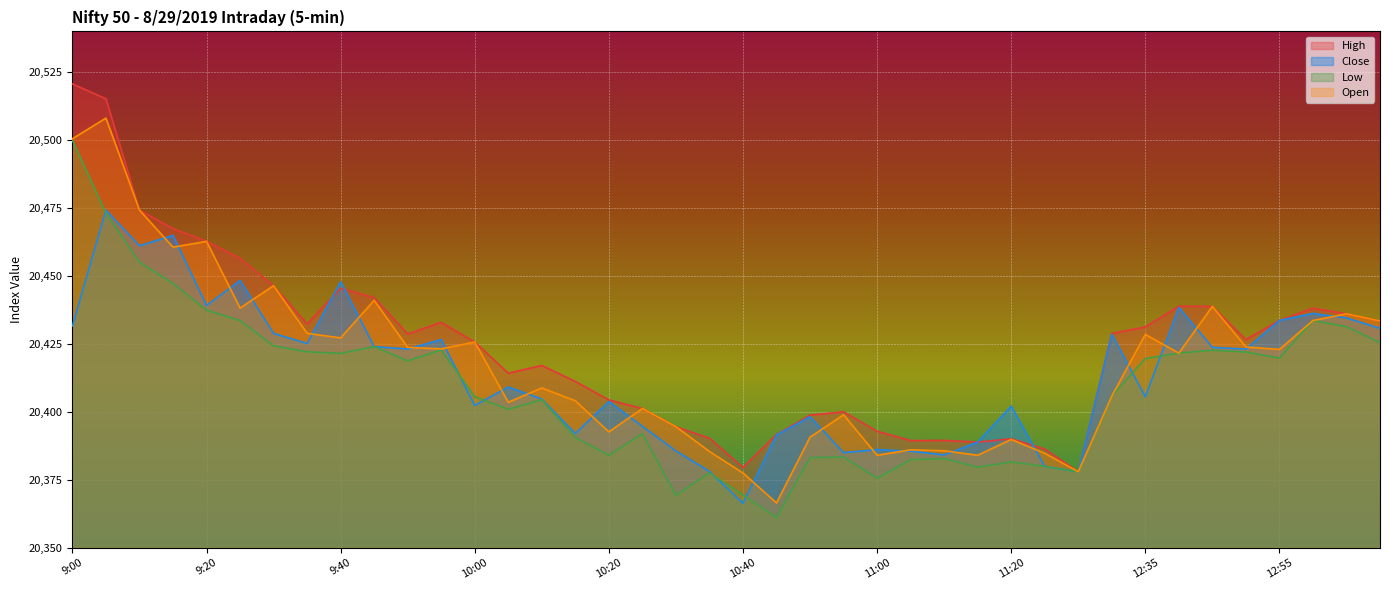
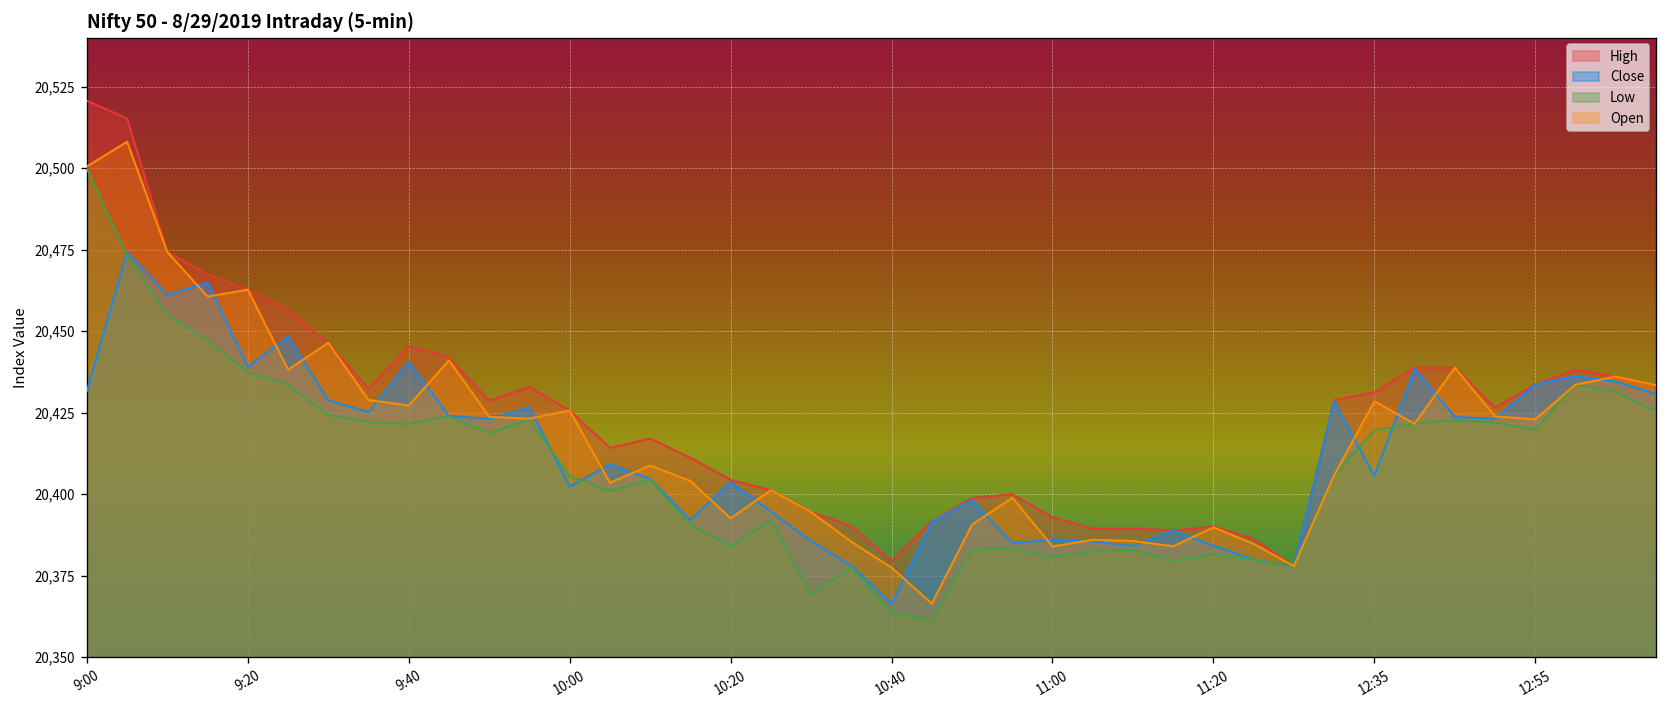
Close, 9:40: 20,448 -> 20,441
Low, 10:40: 20,369 -> 20,364
Low, 11:00: 20,376 -> 20,381
Close, 11:20: 20,402 -> 20,384
